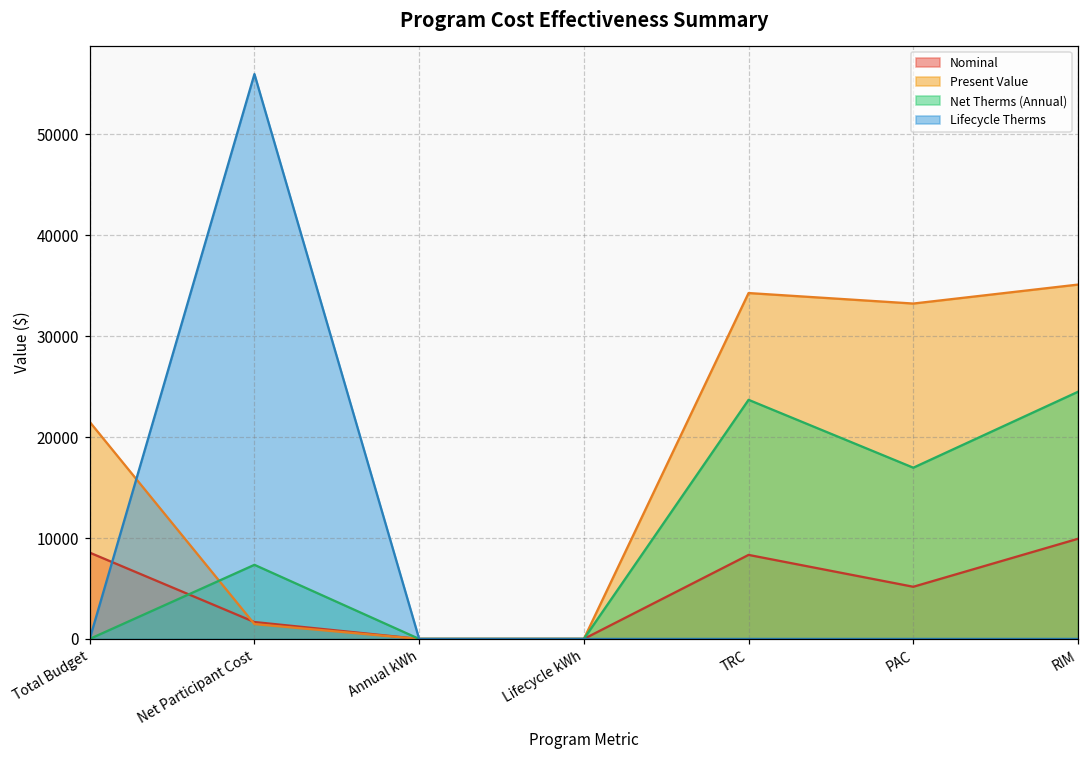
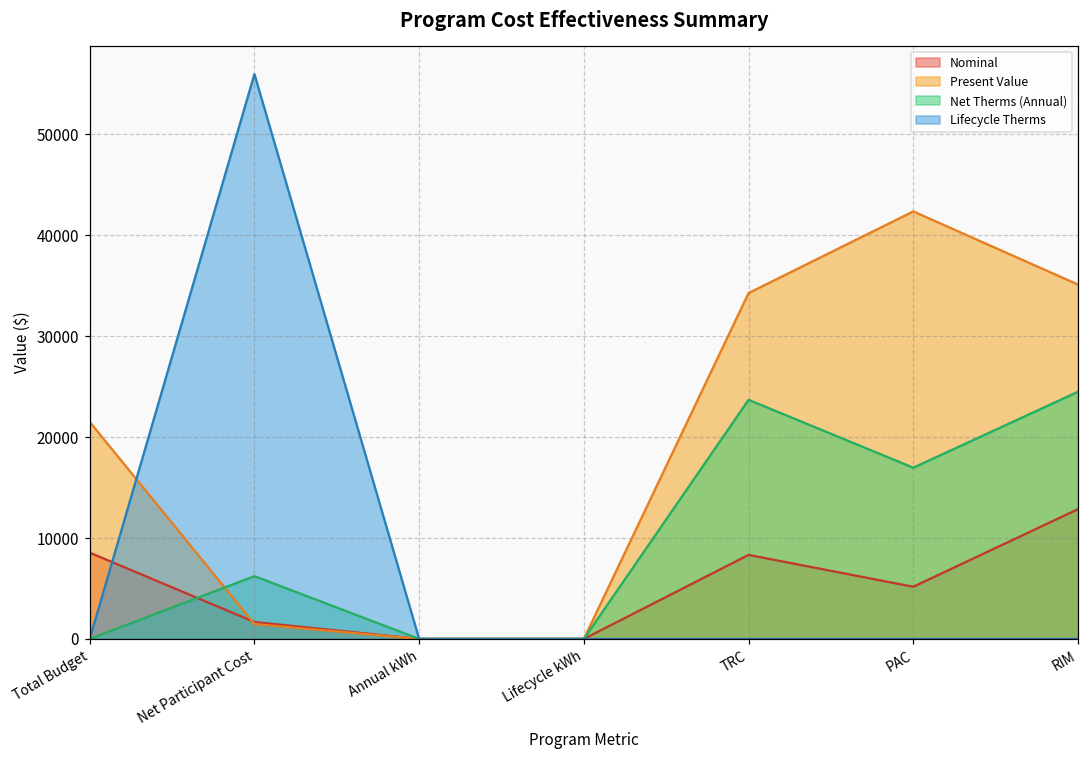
Net Therms (Annual), Net Participant Cost: 7000 -> 6000
Present Value, PAC: 33000 -> 42000
Nominal, RIM: 10000 -> 13000
